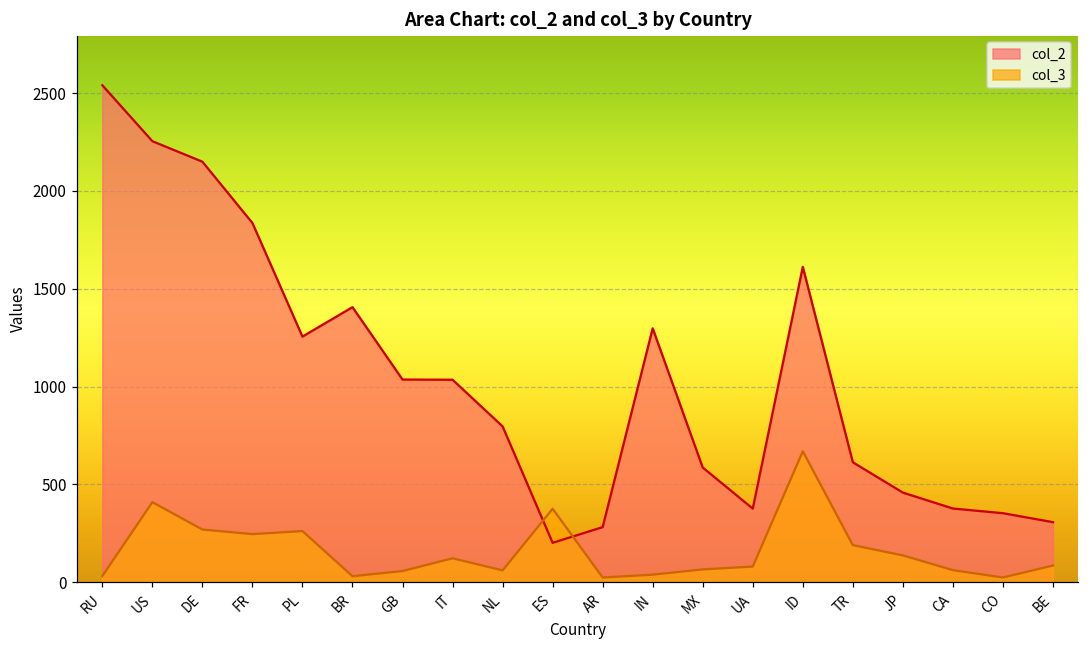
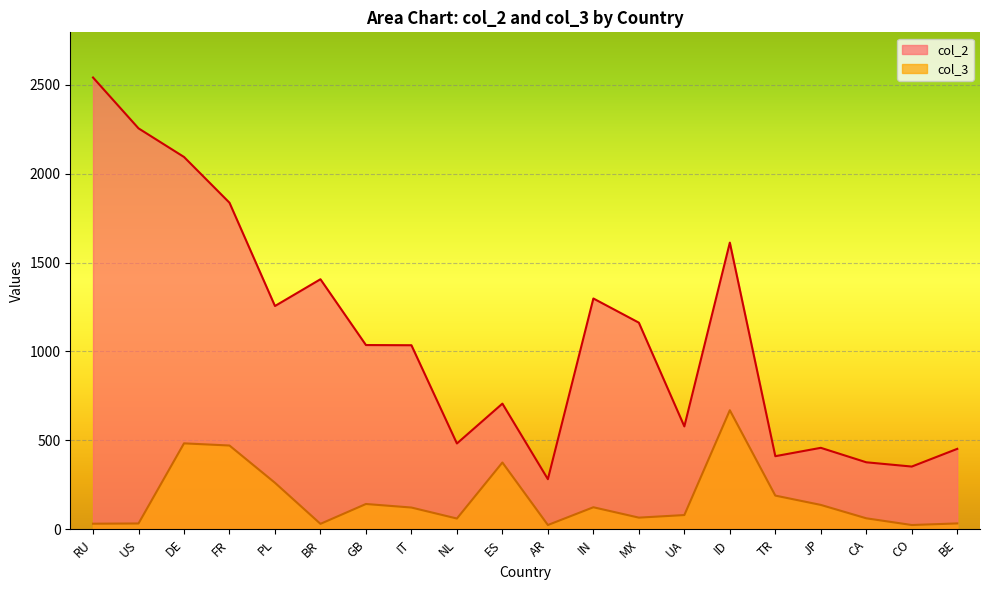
col_3, US: 410 -> 30
col_2, DE: 2150 -> 2090
col_3, DE: 270 -> 480
col_3, FR: 250 -> 470
col_3, GB: 60 -> 140
col_2, NL: 800 -> 480
col_2, ES: 200 -> 710
col_3, IN: 40 -> 120
col_2, MX: 590 -> 1160
col_2, UA: 380 -> 580
col_2, TR: 610 -> 410
col_2, BE: 310 -> 450
col_3, BE: 90 -> 30
